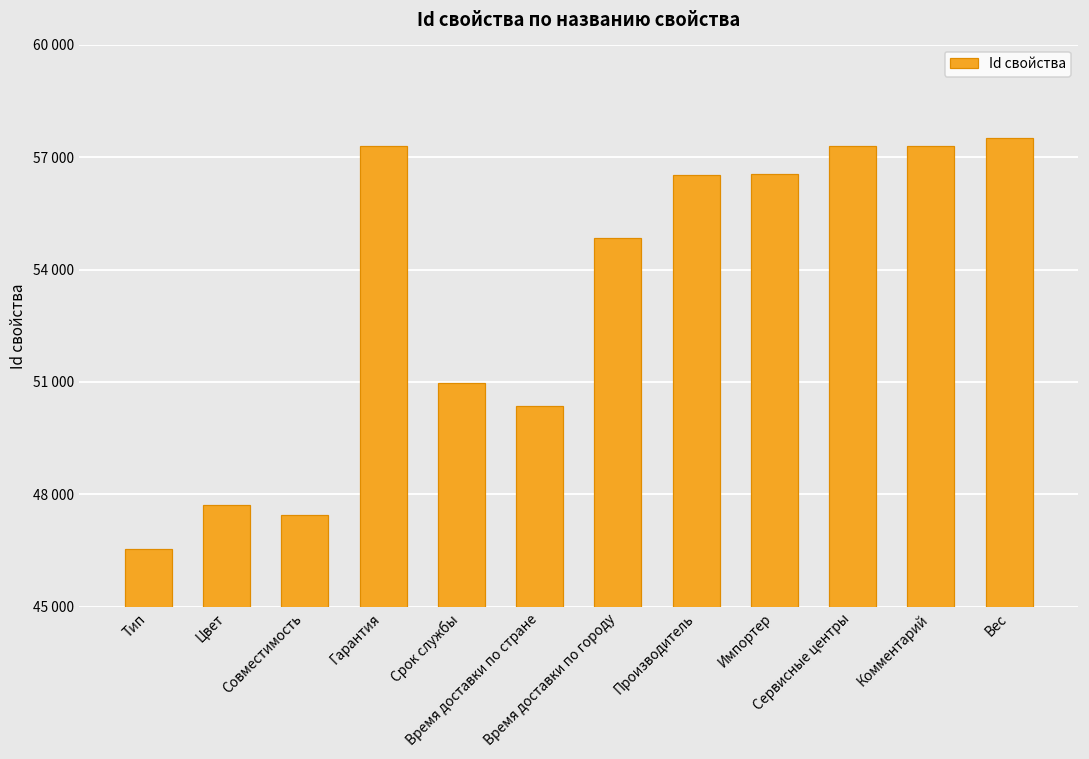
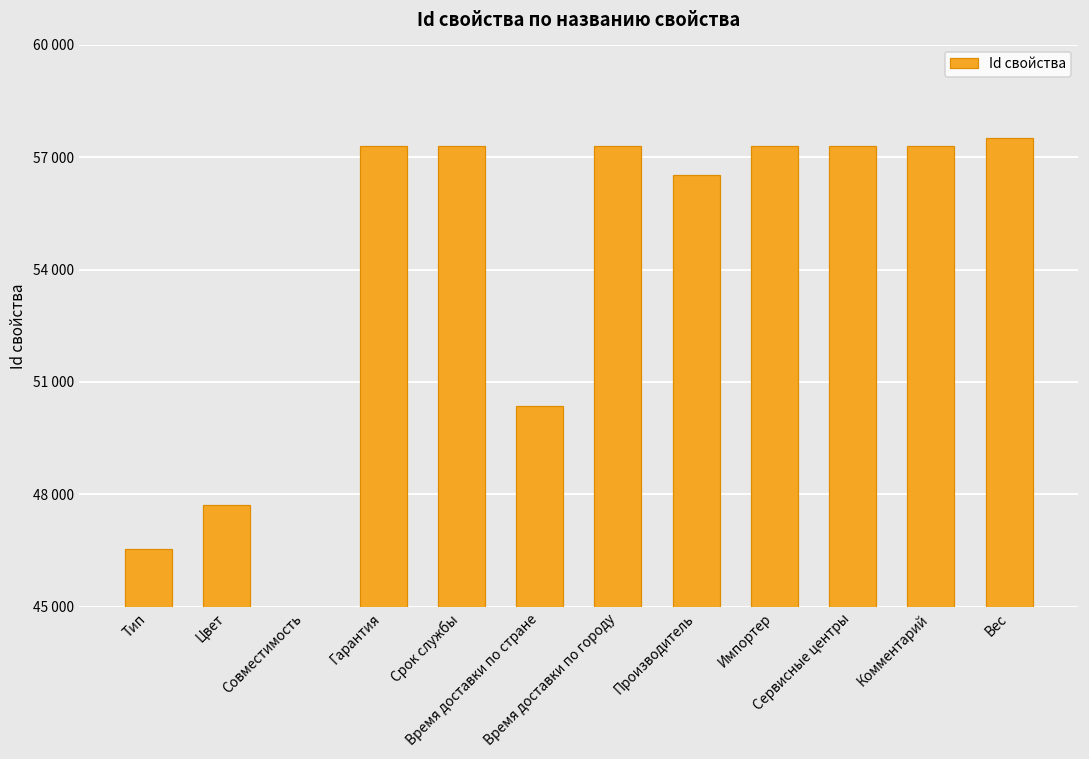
Совместимость: 47500 -> 44900
Срок службы: 51000 -> 57300
Время доставки по городу: 54800 -> 57300
Импортер: 56500 -> 57300
